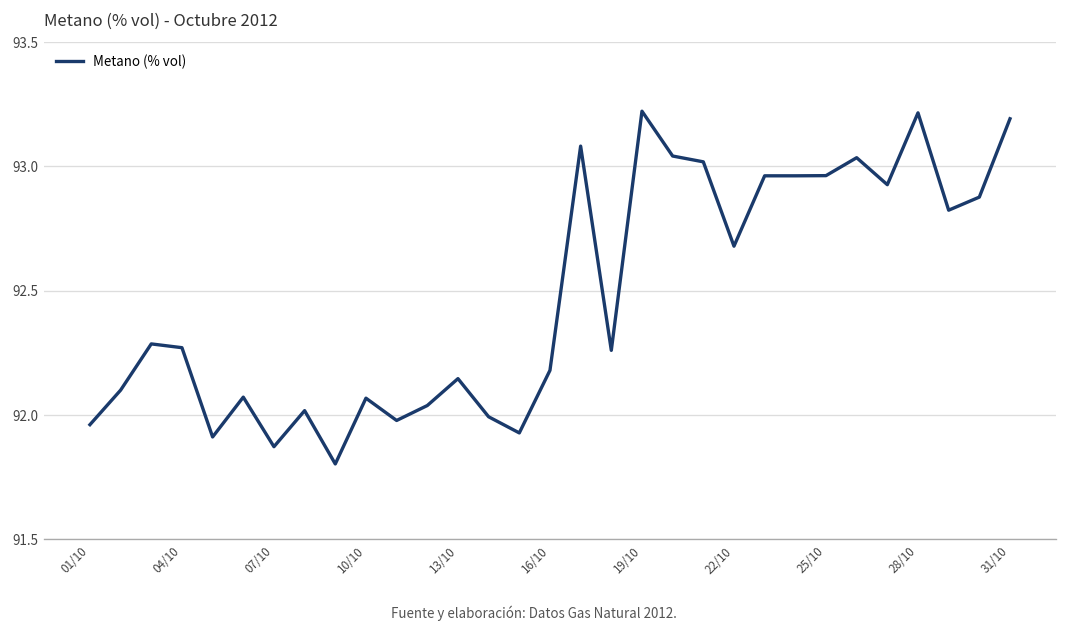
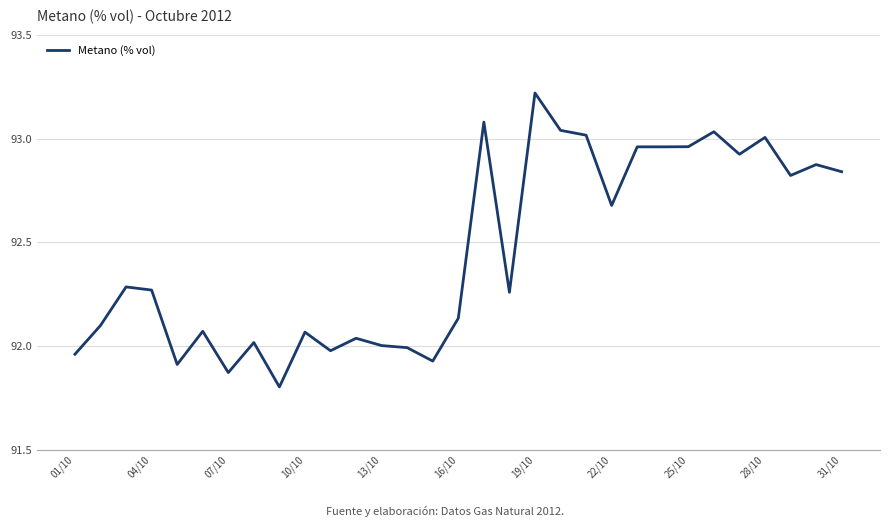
13/10: 92.15 -> 92.00
16/10: 92.18 -> 92.13
28/10: 93.22 -> 93.01
31/10: 93.19 -> 92.84
